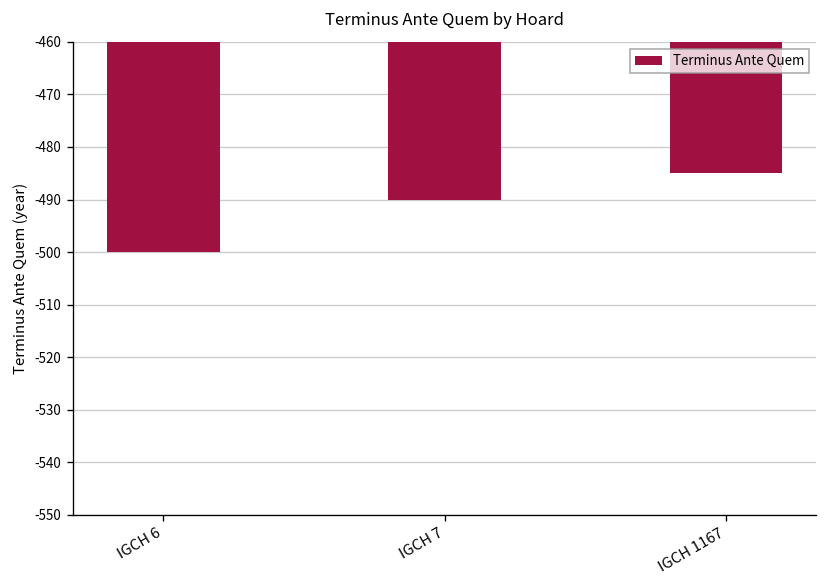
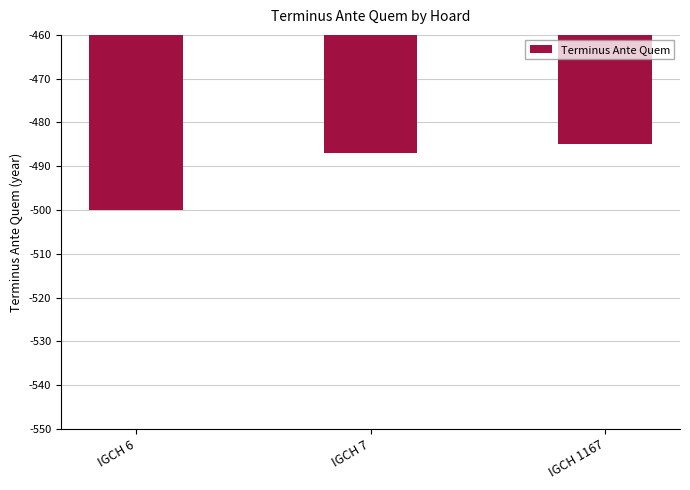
IGCH 7: -490 -> -487
